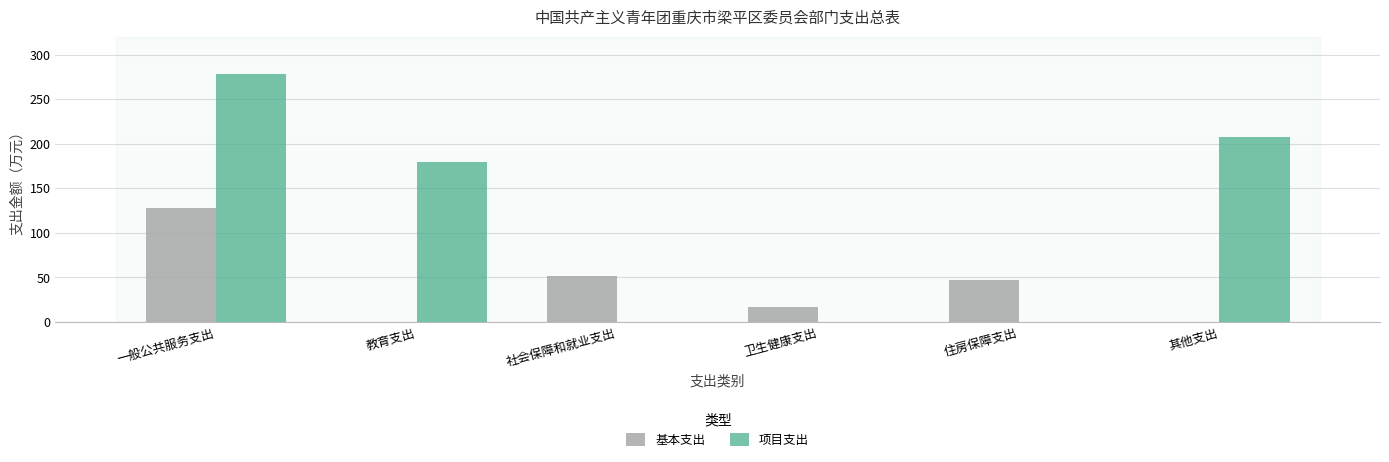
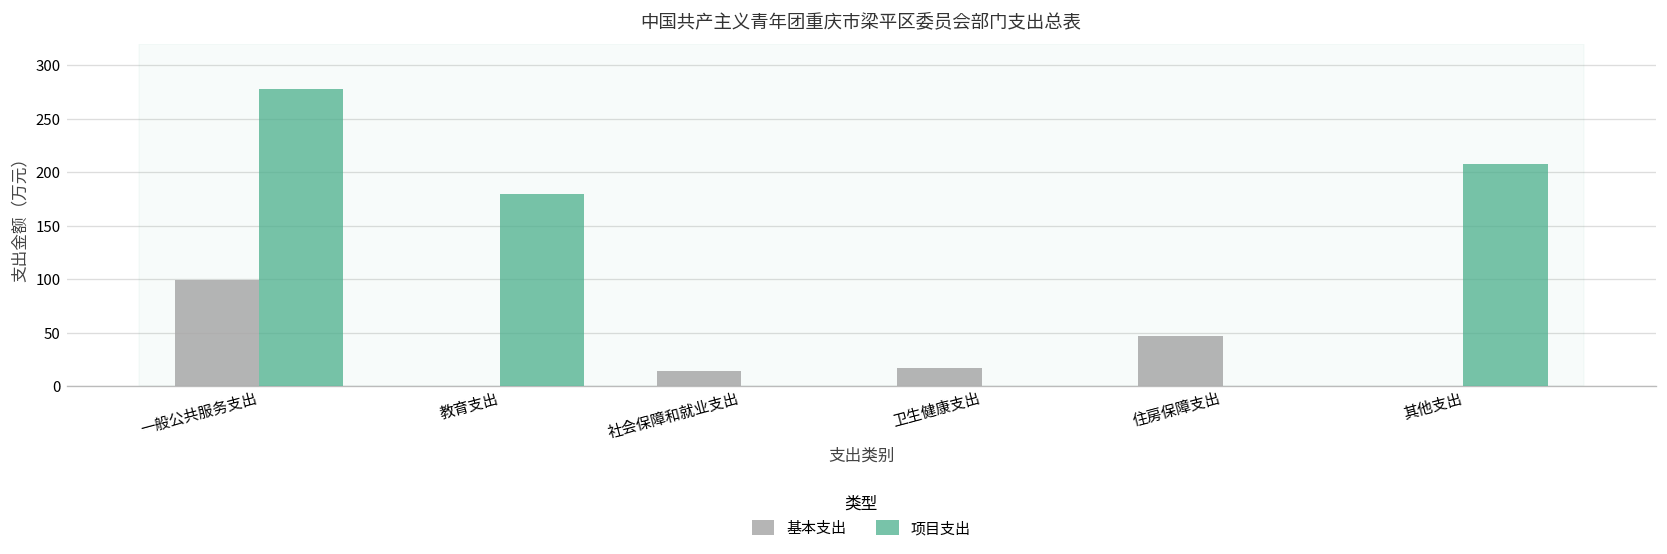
基本支出, 一般公共服务支出: 130 -> 100
基本支出, 社会保障和就业支出: 50 -> 10
